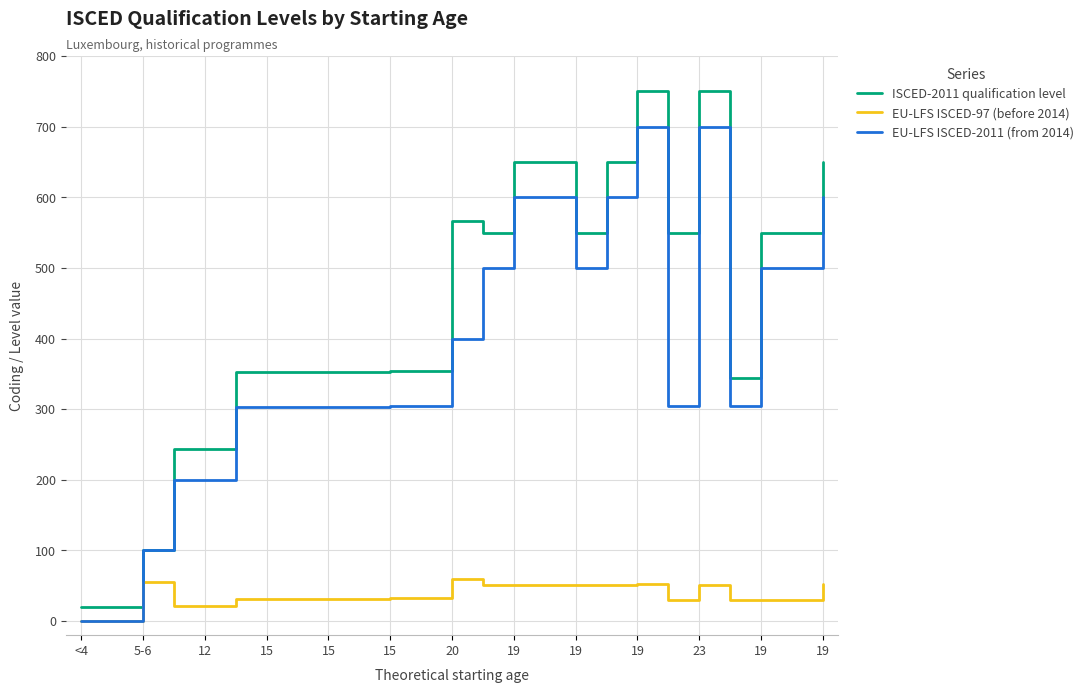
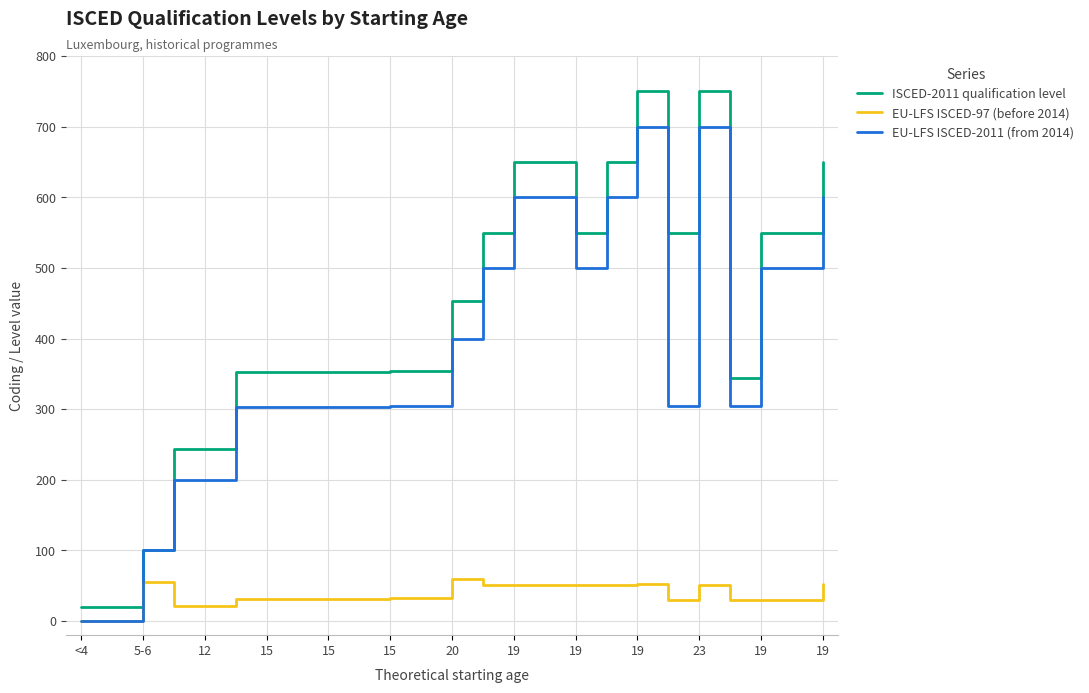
ISCED-2011 qualification level, 20: 570 -> 450
